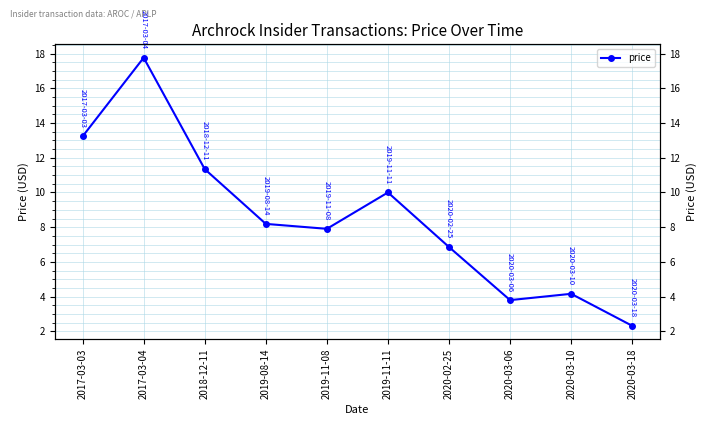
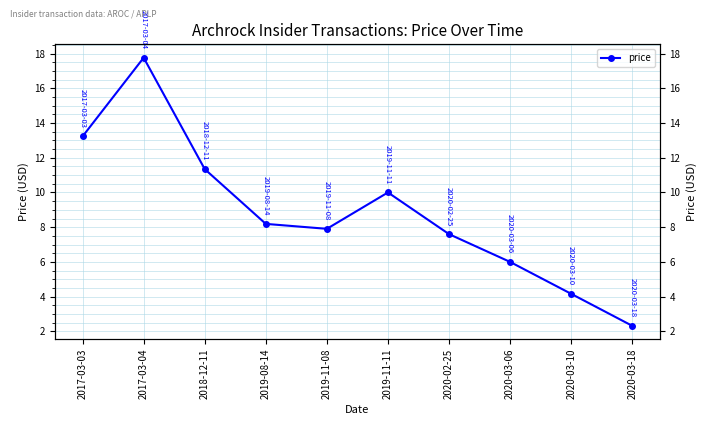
2020-02-25: 6.9 -> 7.6
2020-03-06: 3.8 -> 6.0
